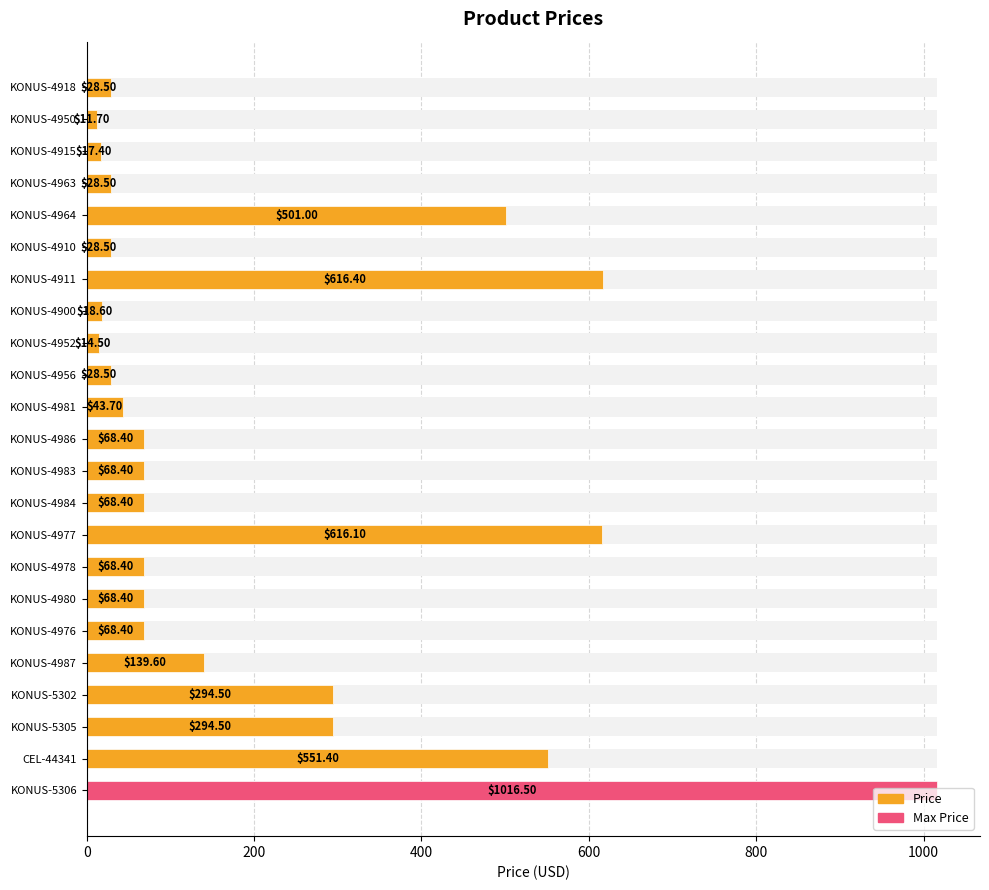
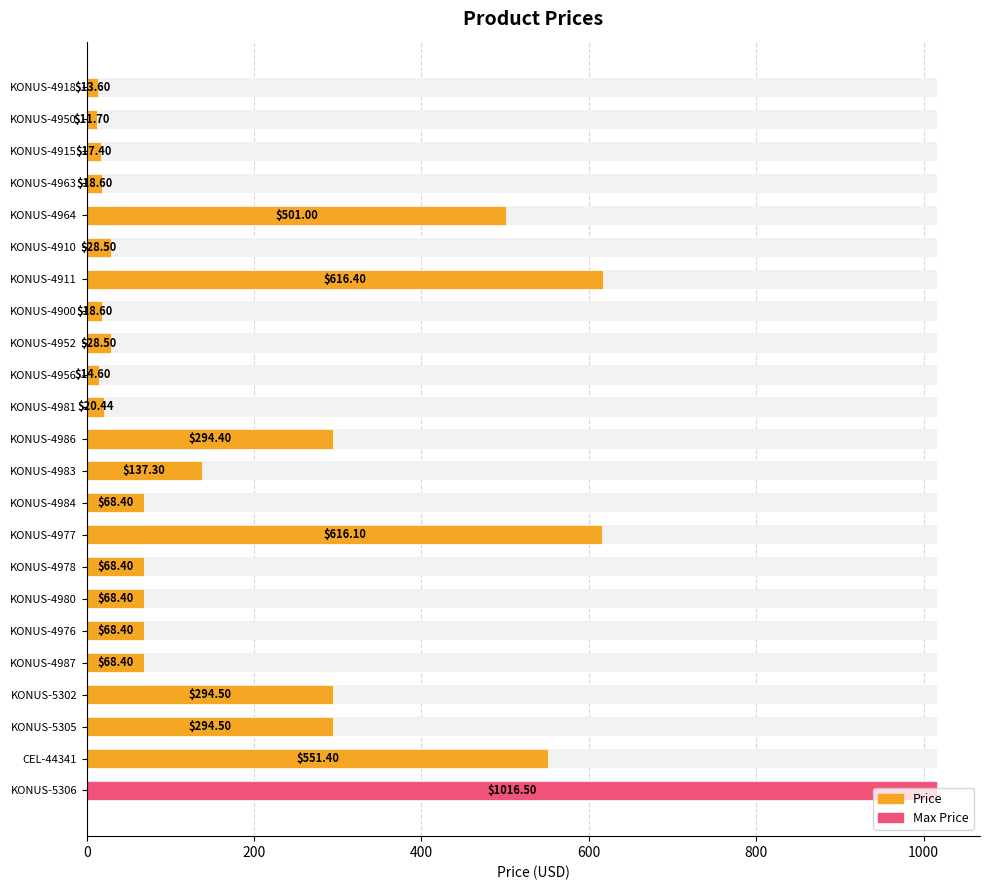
Price, KONUS-4918: $28.50 -> $13.60
Price, KONUS-4963: $28.50 -> $18.60
Price, KONUS-4952: $14.50 -> $28.50
Price, KONUS-4956: $28.50 -> $14.60
Price, KONUS-4981: $43.70 -> $20.44
Price, KONUS-4986: $68.40 -> $294.40
Price, KONUS-4983: $68.40 -> $137.30
Price, KONUS-4987: $139.60 -> $68.40
